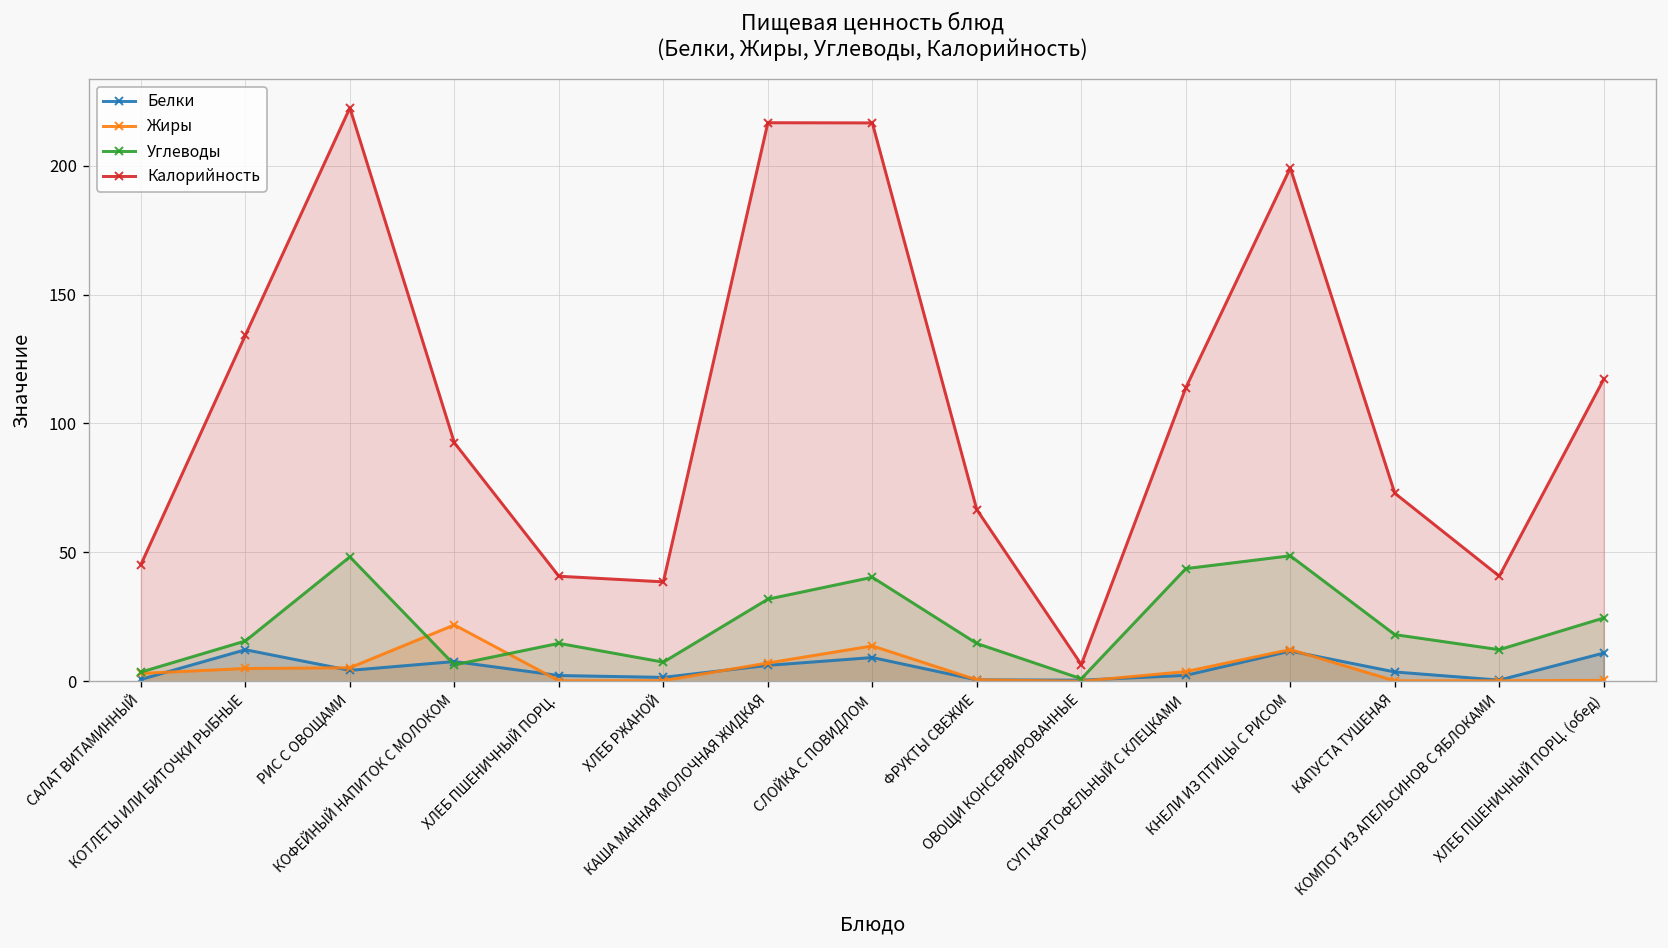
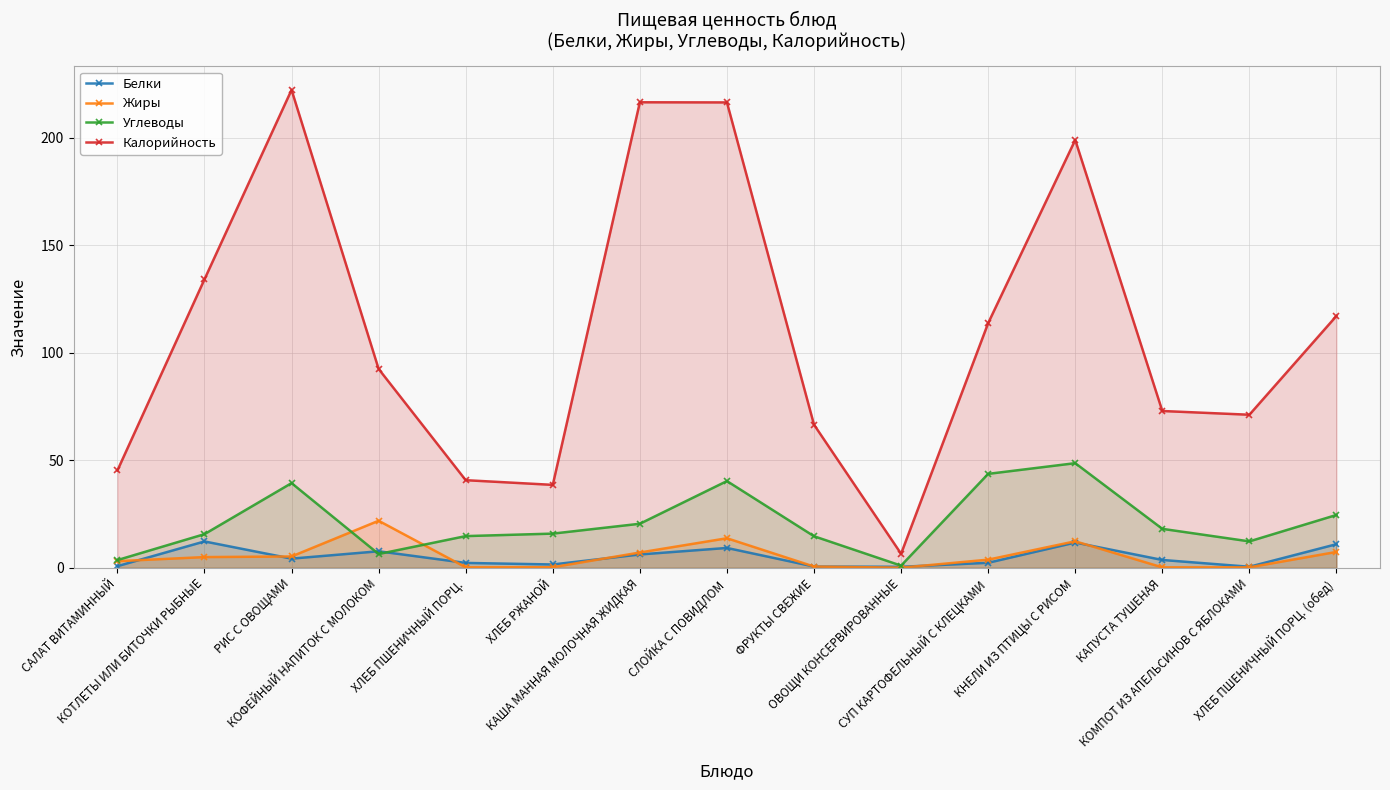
Углеводы, РИС С ОВОЩАМИ: 48 -> 39
Углеводы, ХЛЕБ РЖАНОЙ: 7 -> 16
Углеводы, КАША МАННАЯ МОЛОЧНАЯ ЖИДКАЯ: 32 -> 21
Калорийность, КОМПОТ ИЗ АПЕЛЬСИНОВ С ЯБЛОКАМИ: 41 -> 71
Жиры, ХЛЕБ ПШЕНИЧНЫЙ ПОРЦ. (обед): 0 -> 7
